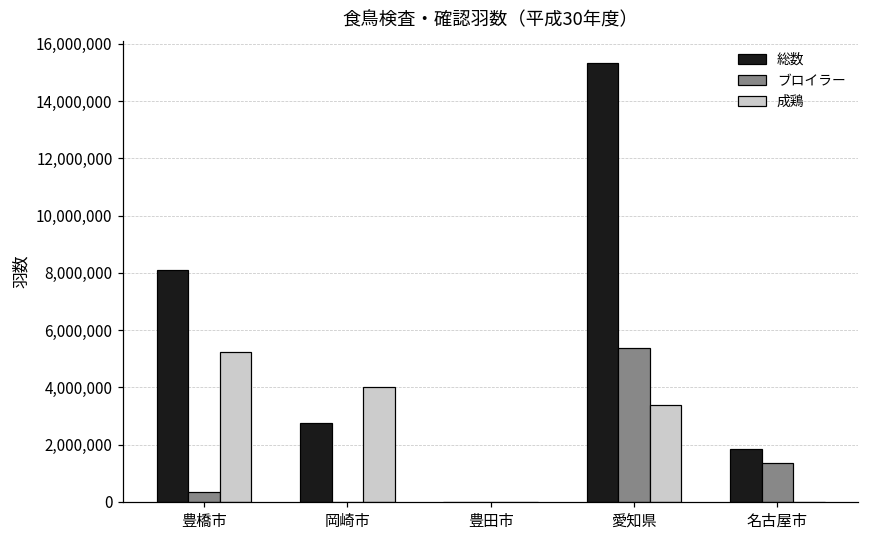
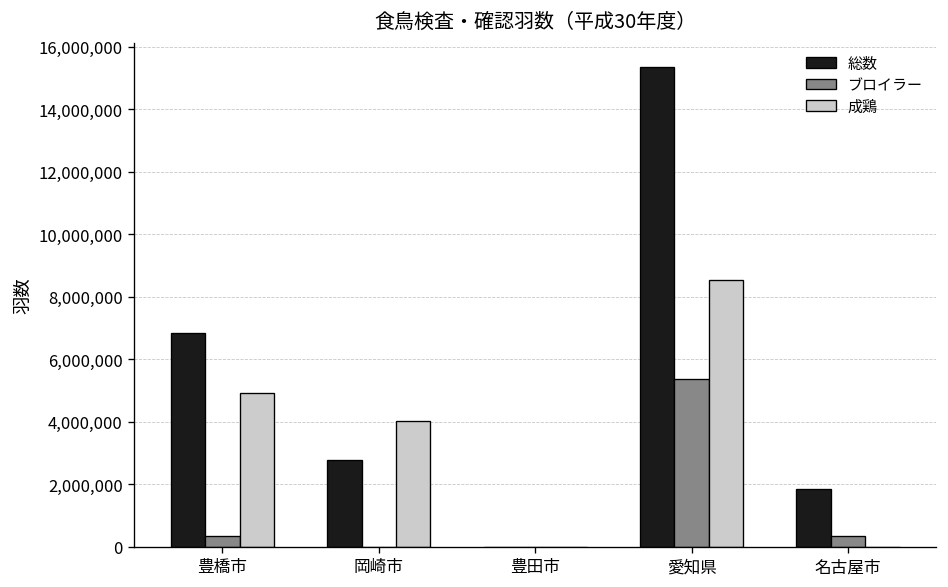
総数, 豊橋市: 8,100,000 -> 6,800,000
成鶏, 豊橋市: 5,200,000 -> 4,900,000
成鶏, 愛知県: 3,400,000 -> 8,500,000
ブロイラー, 名古屋市: 1,400,000 -> 300,000
